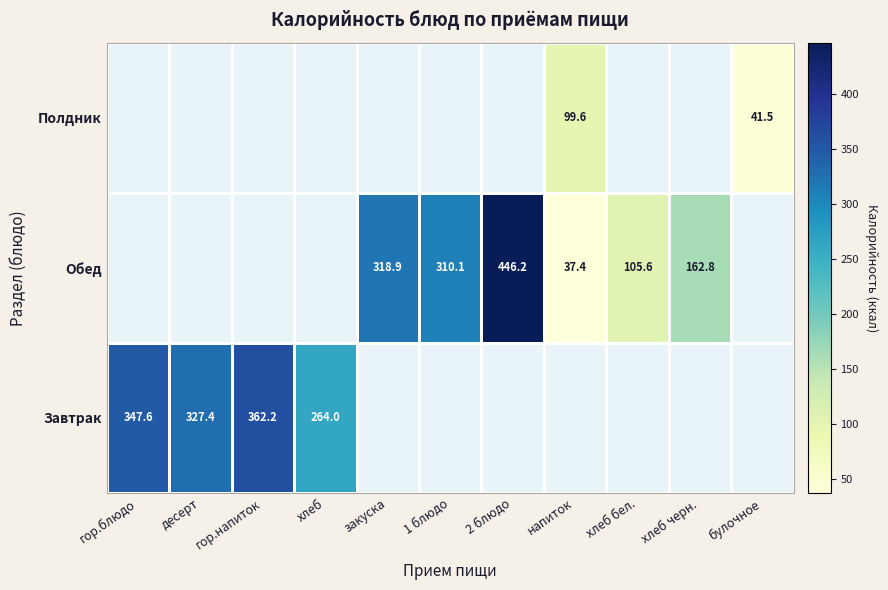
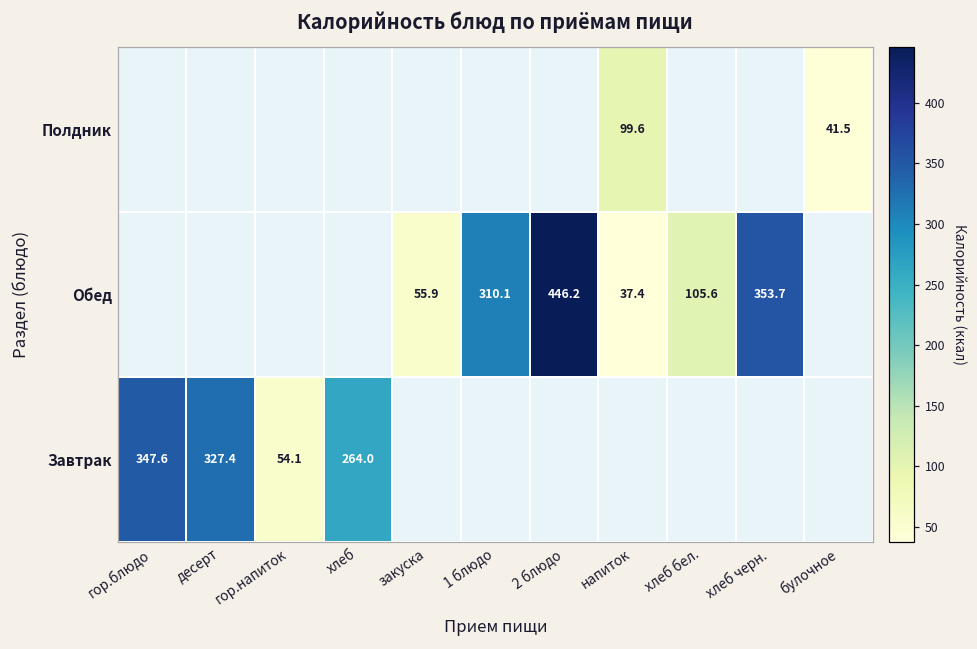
Обед, закуска: 318.9 -> 55.9
Обед, хлеб черн.: 162.8 -> 353.7
Завтрак, гор.напиток: 362.2 -> 54.1
